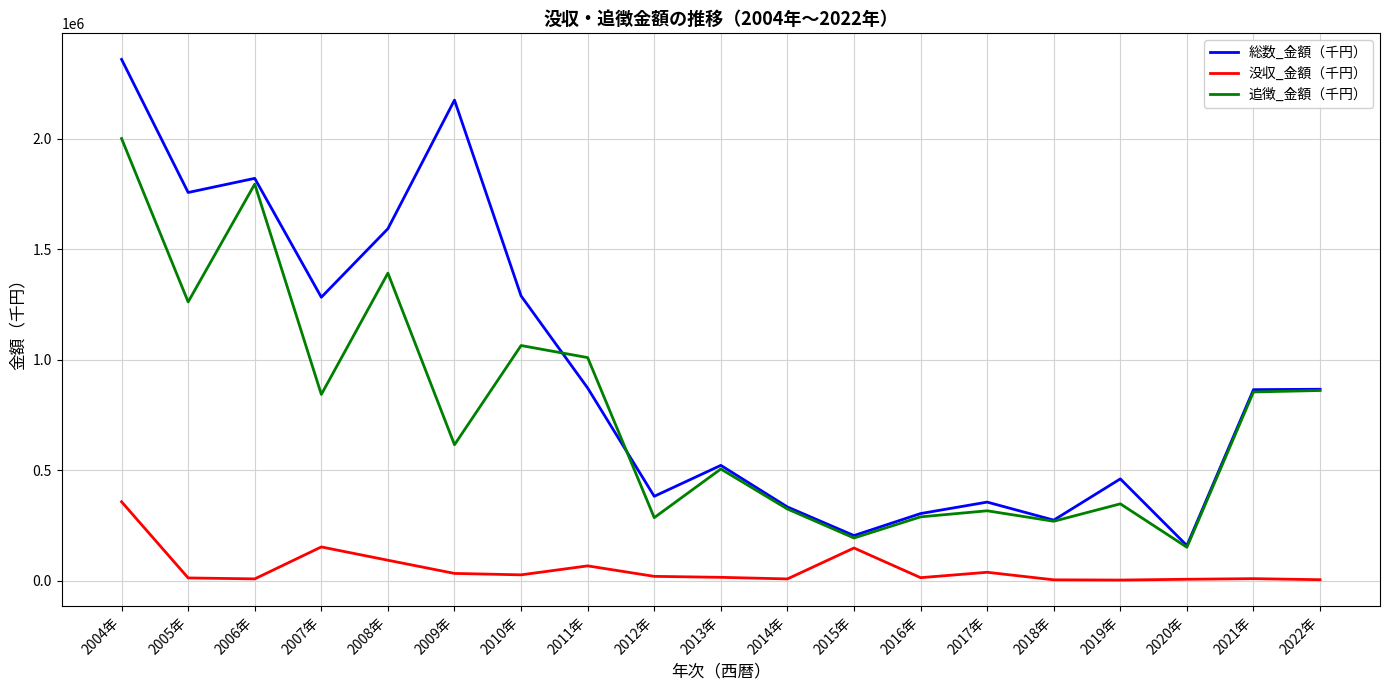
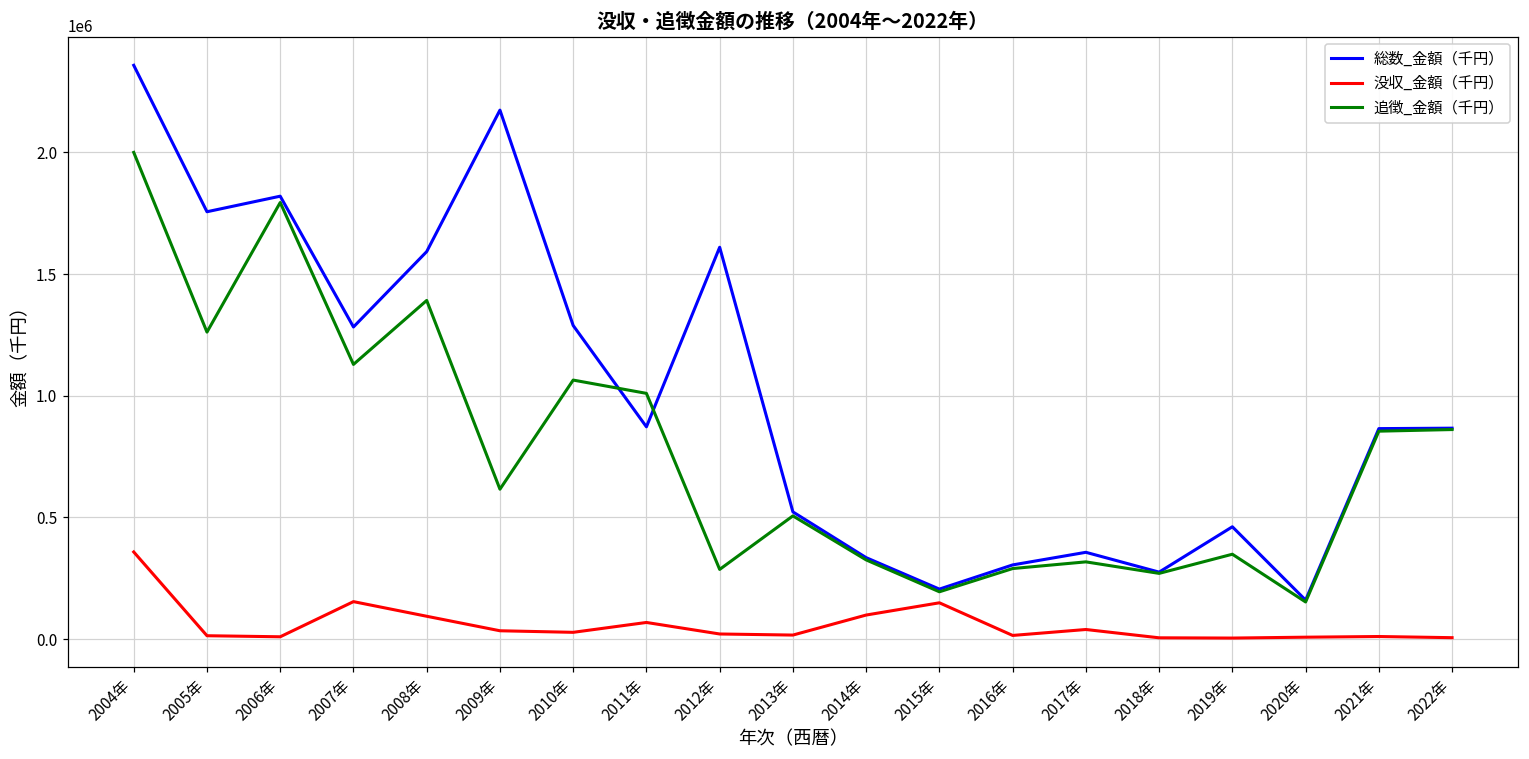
追徴_金額（千円）, 2007年: 840000 -> 1130000
総数_金額（千円）, 2012年: 380000 -> 1610000
没収_金額（千円）, 2014年: 10000 -> 100000
